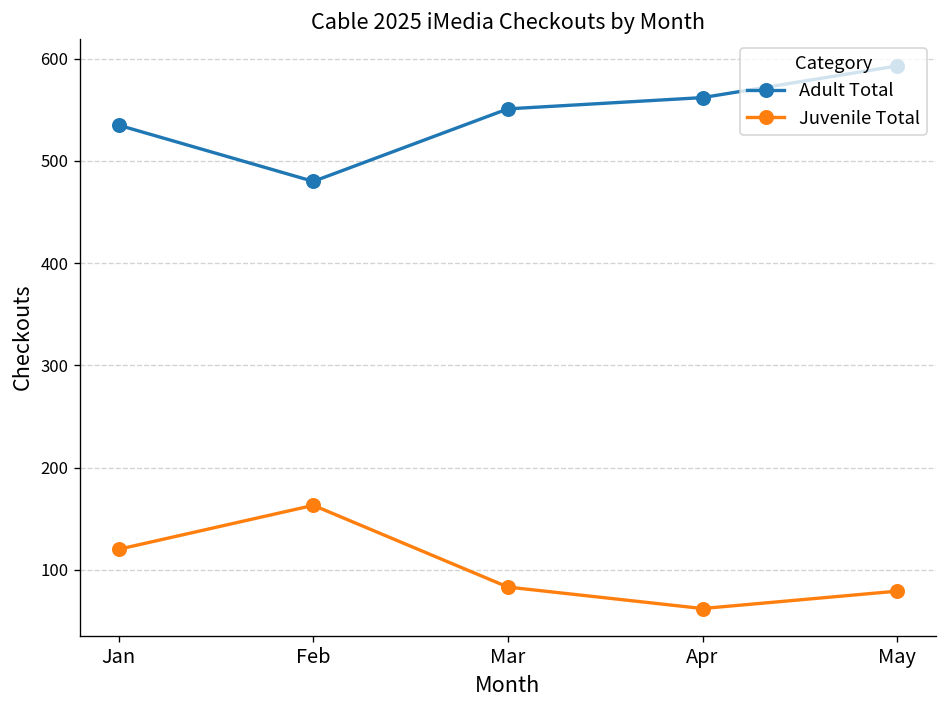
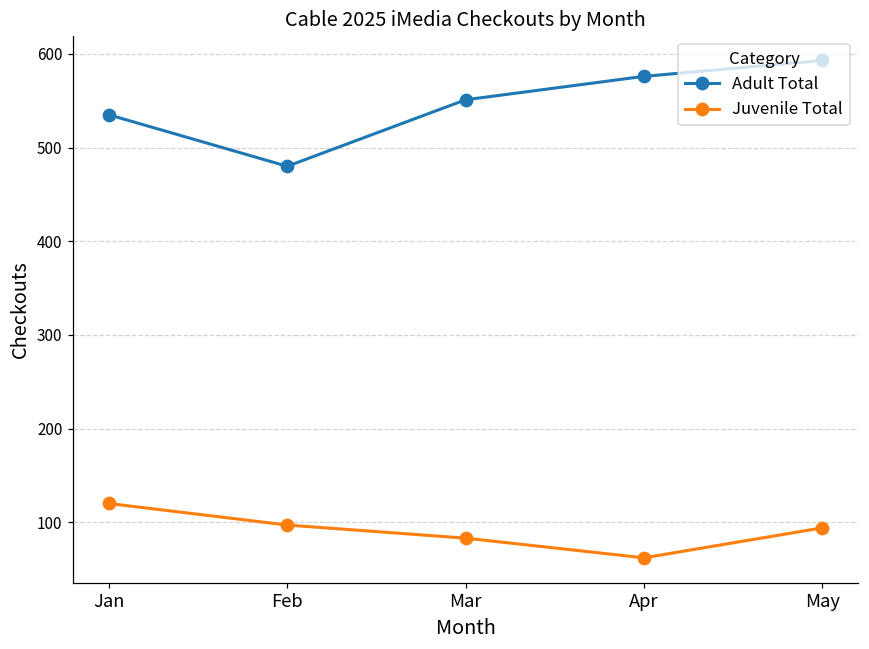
Juvenile Total, Feb: 160 -> 100
Adult Total, Apr: 560 -> 580
Juvenile Total, May: 80 -> 90
